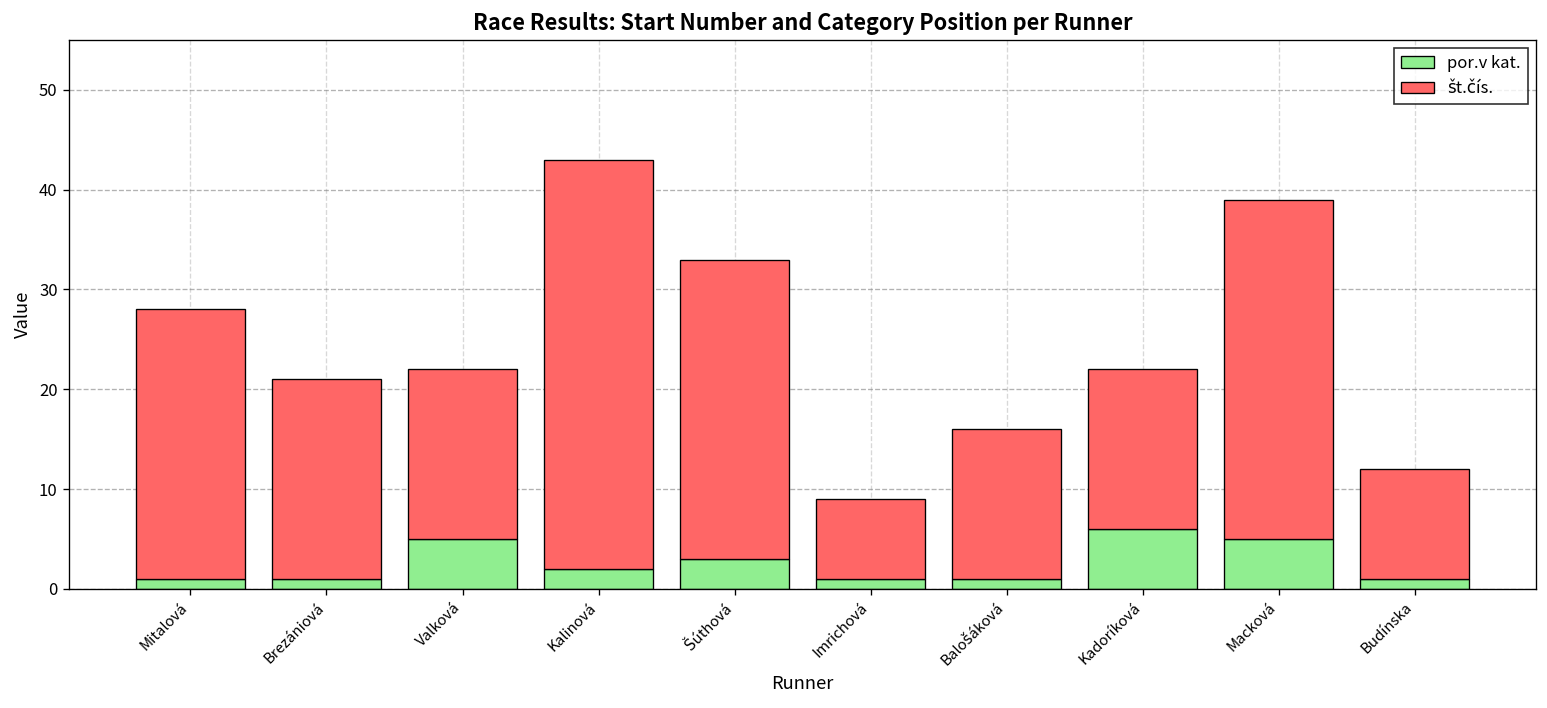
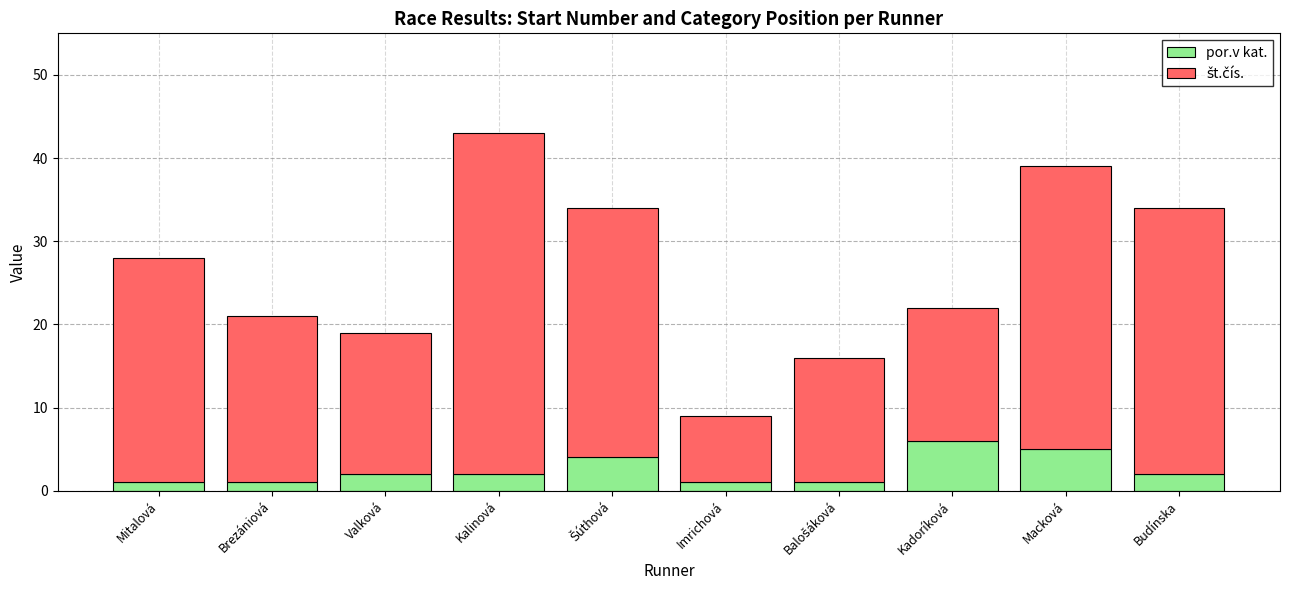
por.v kat., Valková: 5 -> 2
por.v kat., Šúthová: 3 -> 4
por.v kat., Budínska: 1 -> 2
št.čís., Budínska: 11 -> 32
